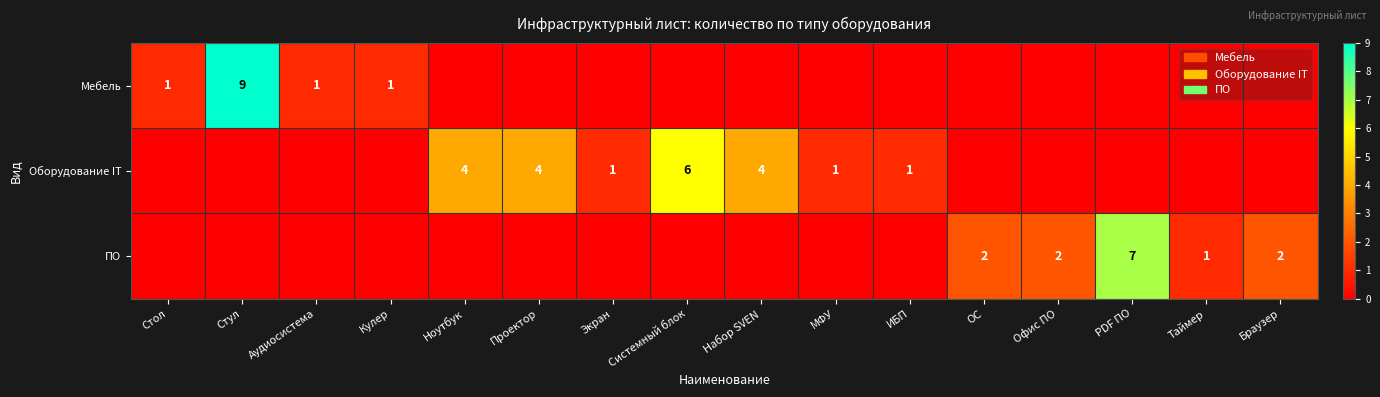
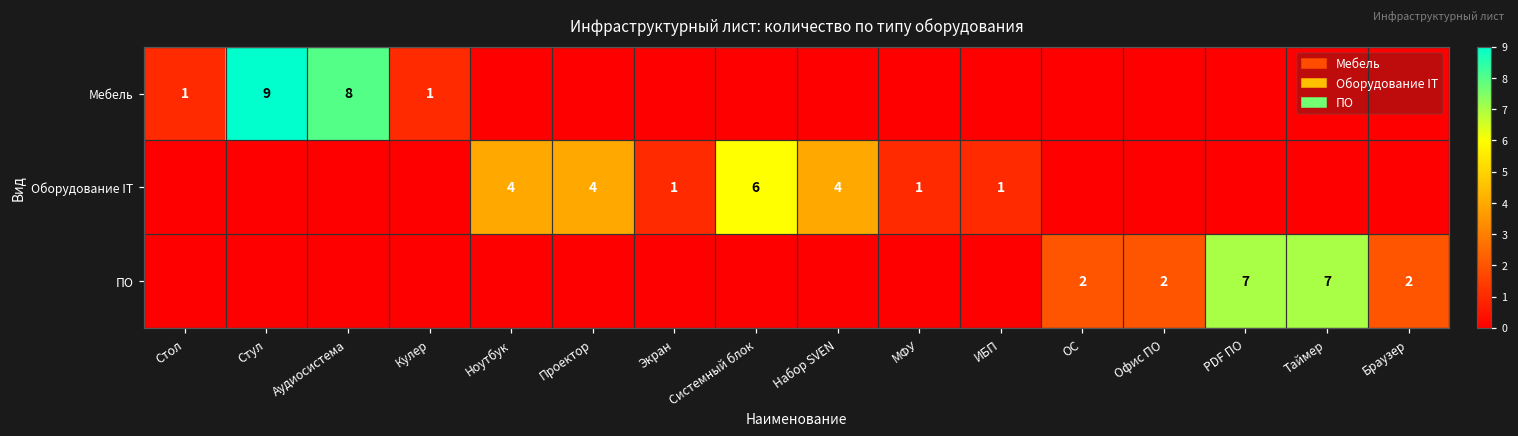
Мебель, Аудиосистема: 1 -> 8
ПО, Таймер: 1 -> 7
